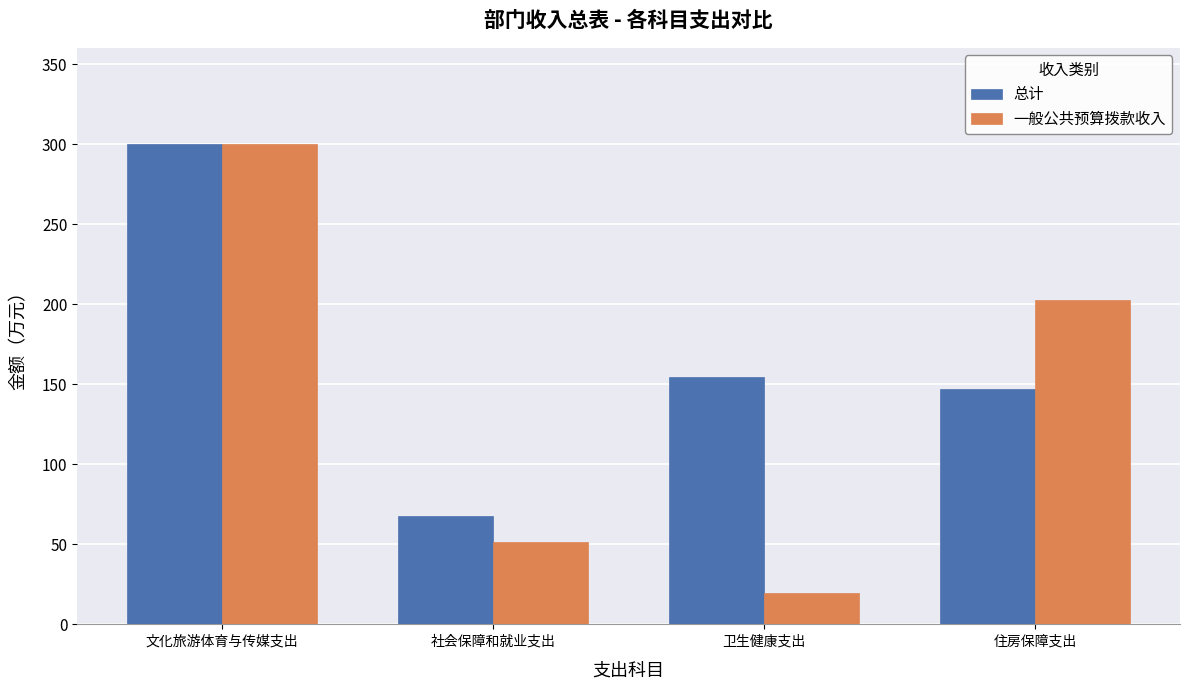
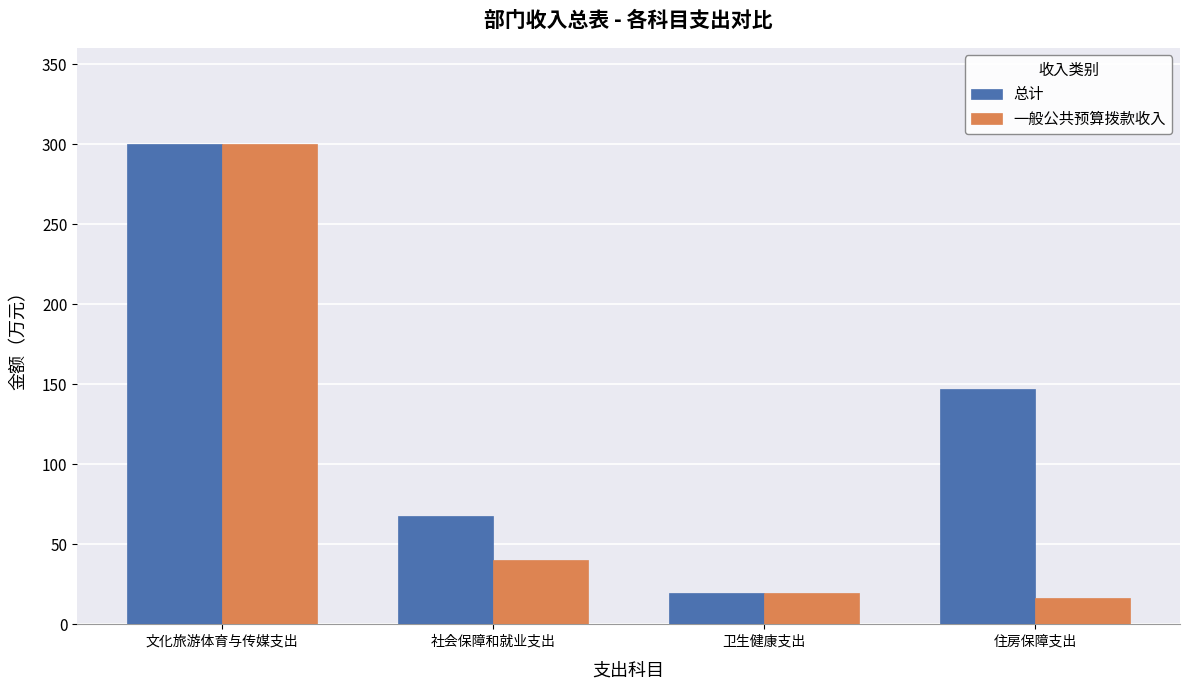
一般公共预算拨款收入, 社会保障和就业支出: 51 -> 40
总计, 卫生健康支出: 154 -> 19
一般公共预算拨款收入, 住房保障支出: 203 -> 16
